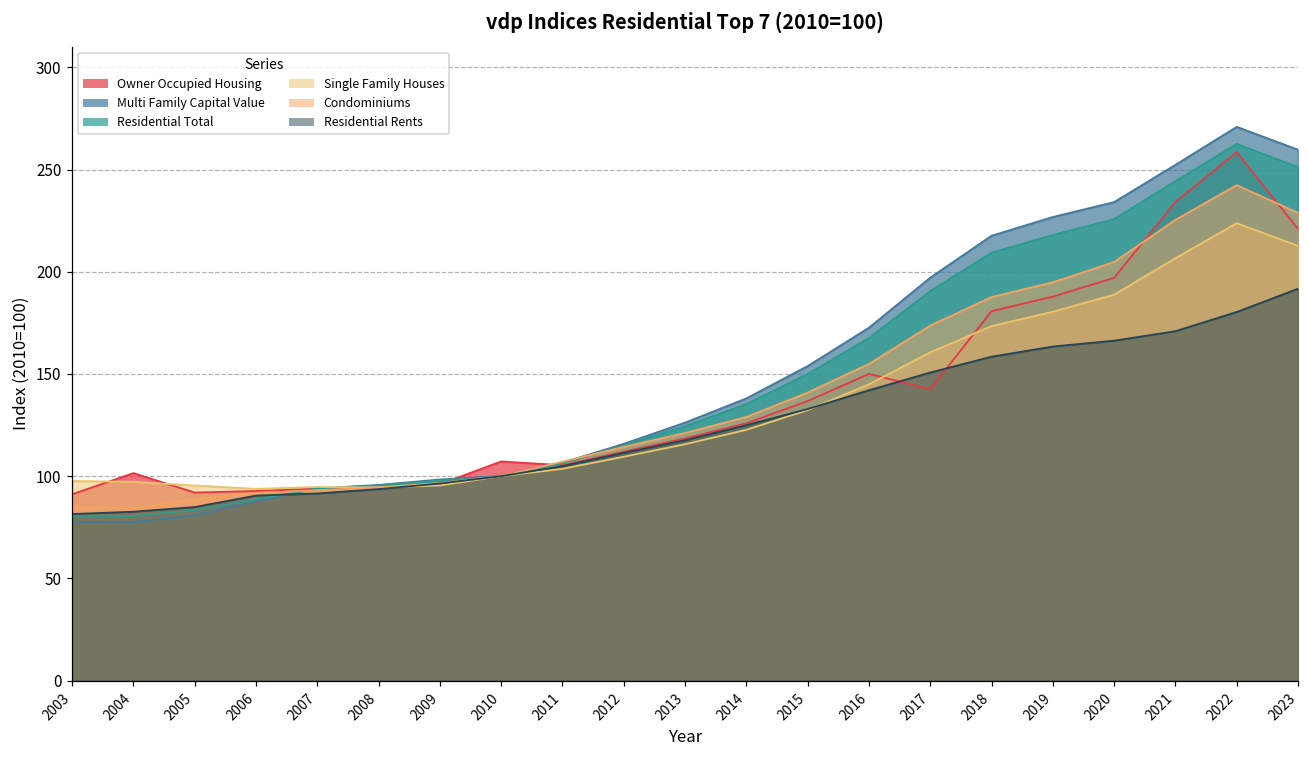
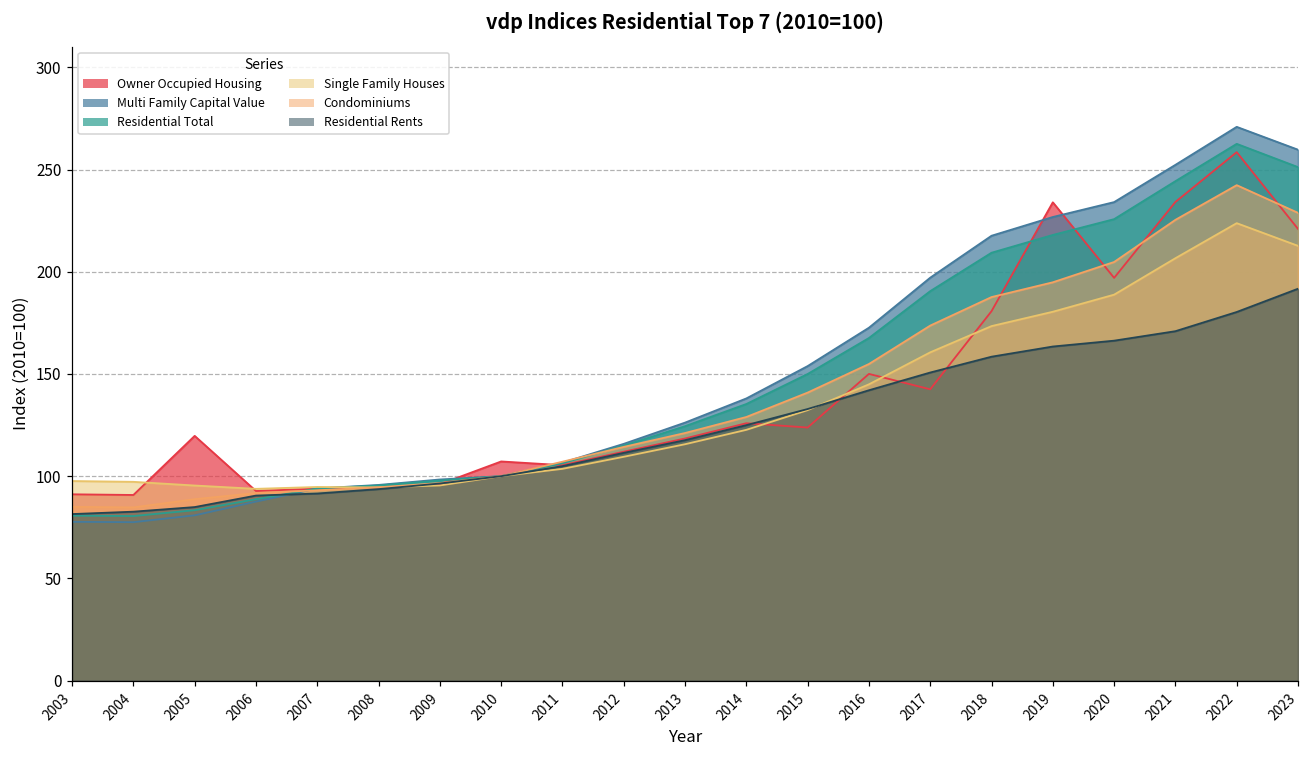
Owner Occupied Housing, 2004: 102 -> 91
Owner Occupied Housing, 2005: 92 -> 120
Owner Occupied Housing, 2015: 137 -> 124
Owner Occupied Housing, 2019: 188 -> 234
